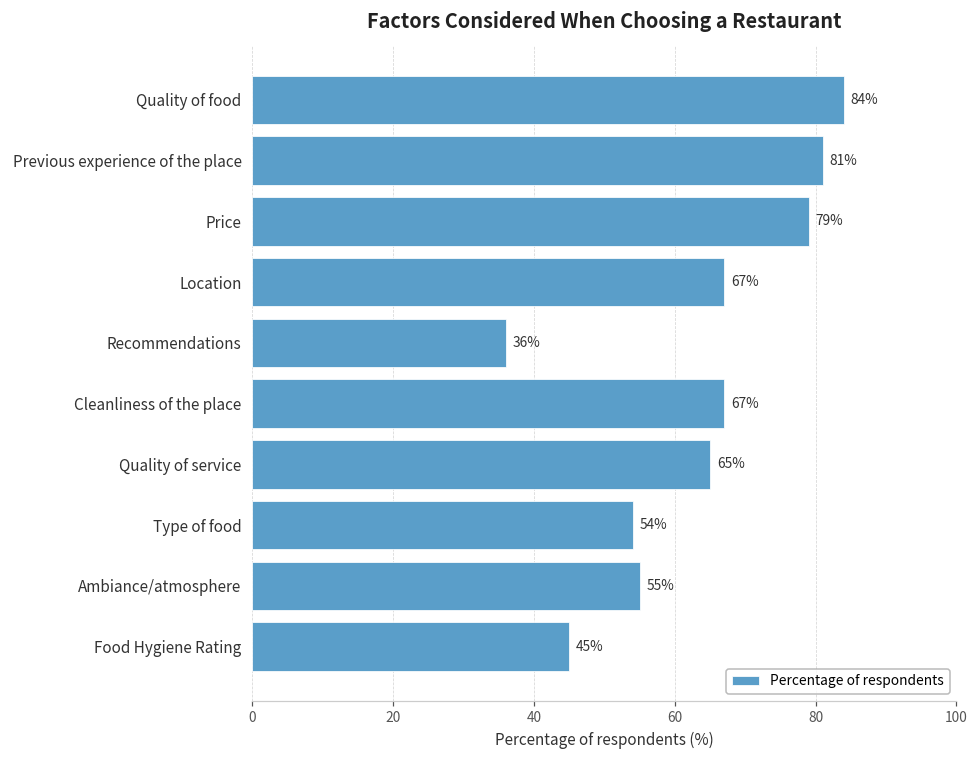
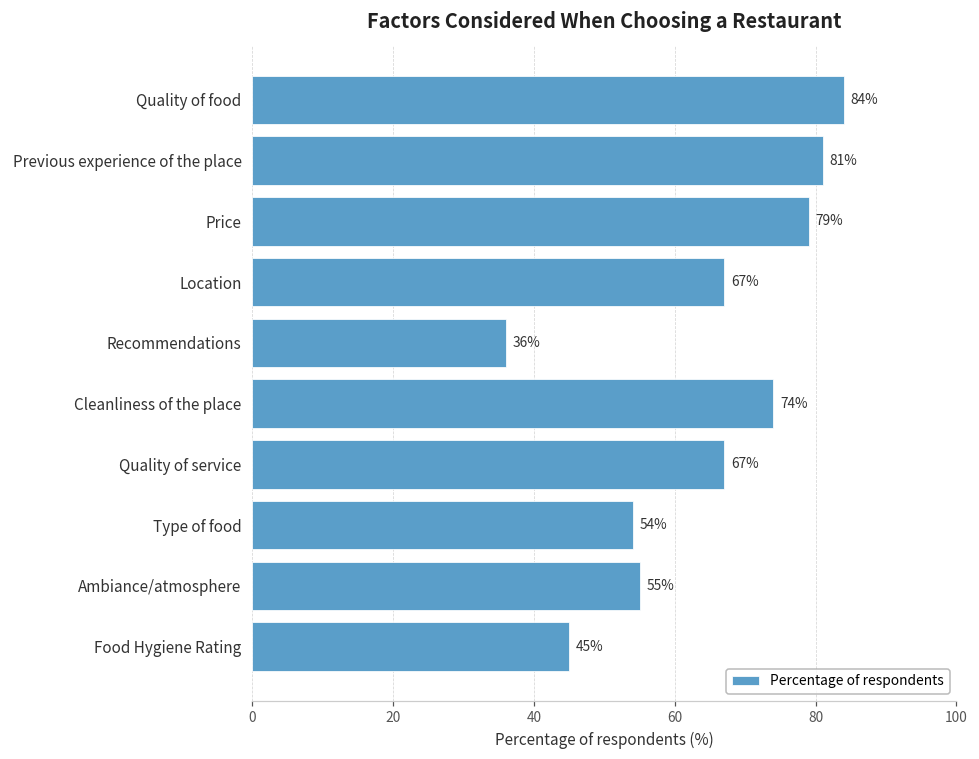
Cleanliness of the place: 67% -> 74%
Quality of service: 65% -> 67%
